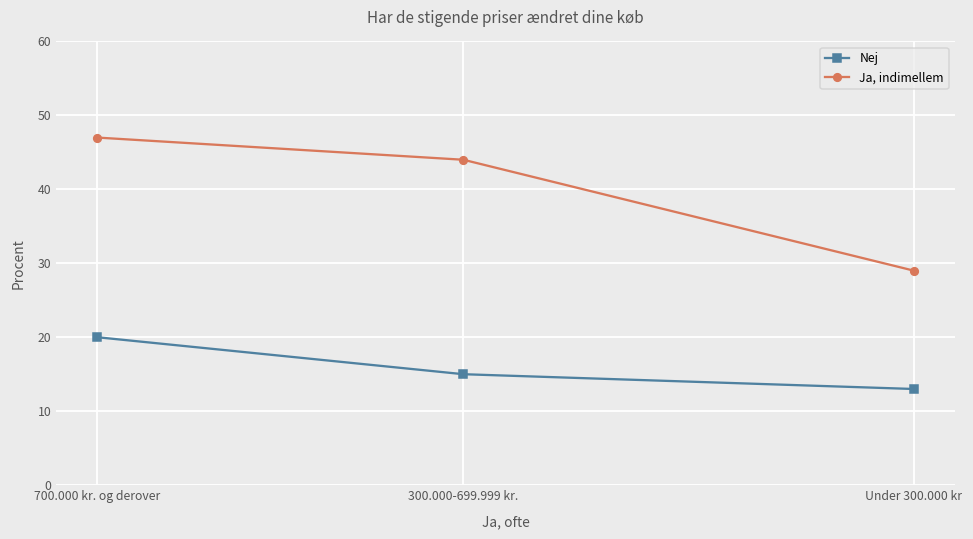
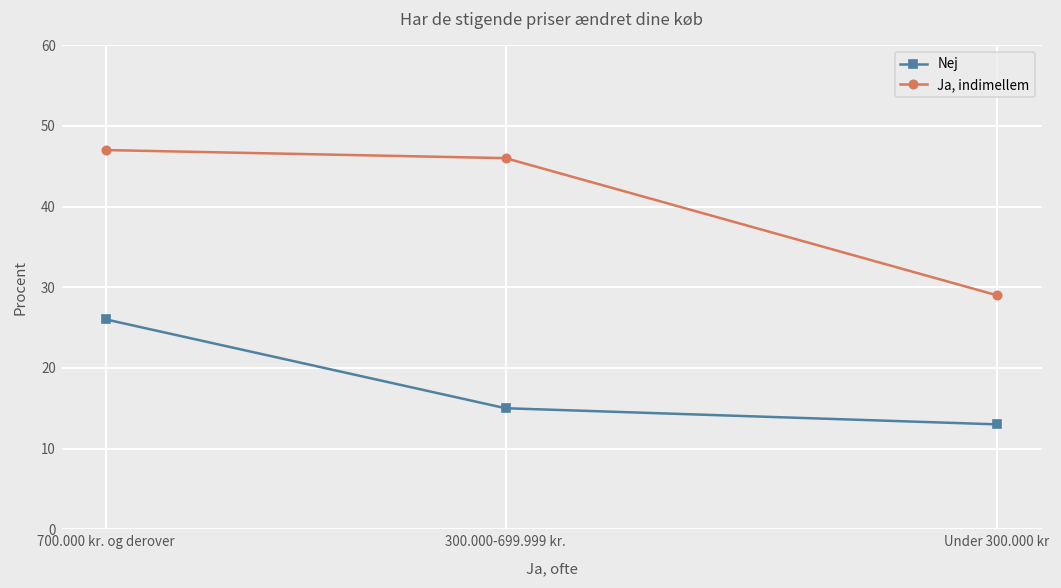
Nej, 700.000 kr. og derover: 20 -> 26
Ja, indimellem, 300.000-699.999 kr.: 44 -> 46
